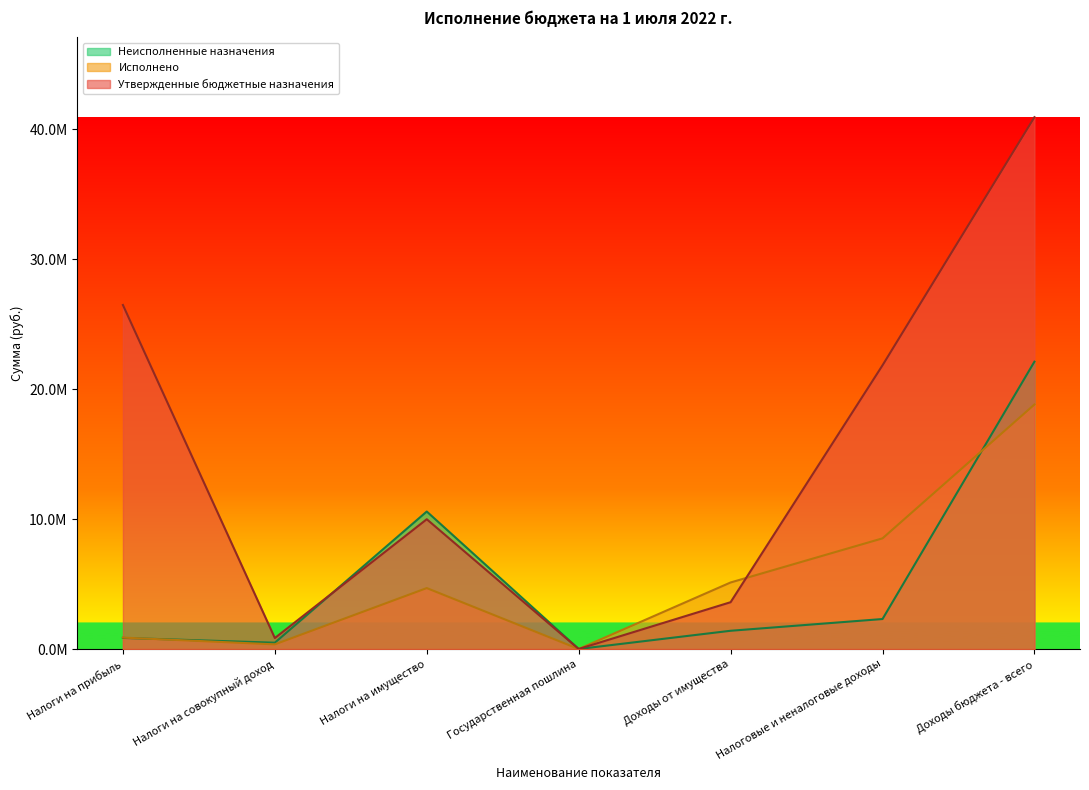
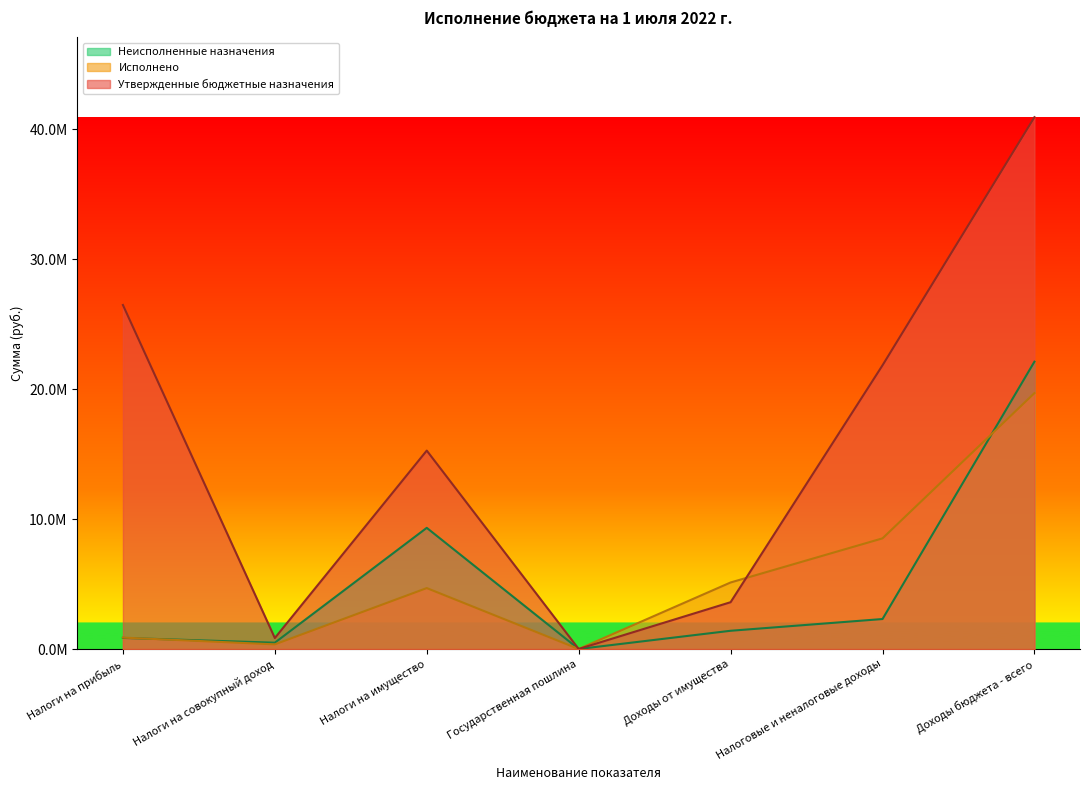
Неисполненные назначения, Налоги на имущество: 10600000 -> 9300000
Утвержденные бюджетные назначения, Налоги на имущество: 10000000 -> 15300000
Исполнено, Доходы бюджета - всего: 18800000 -> 19700000
